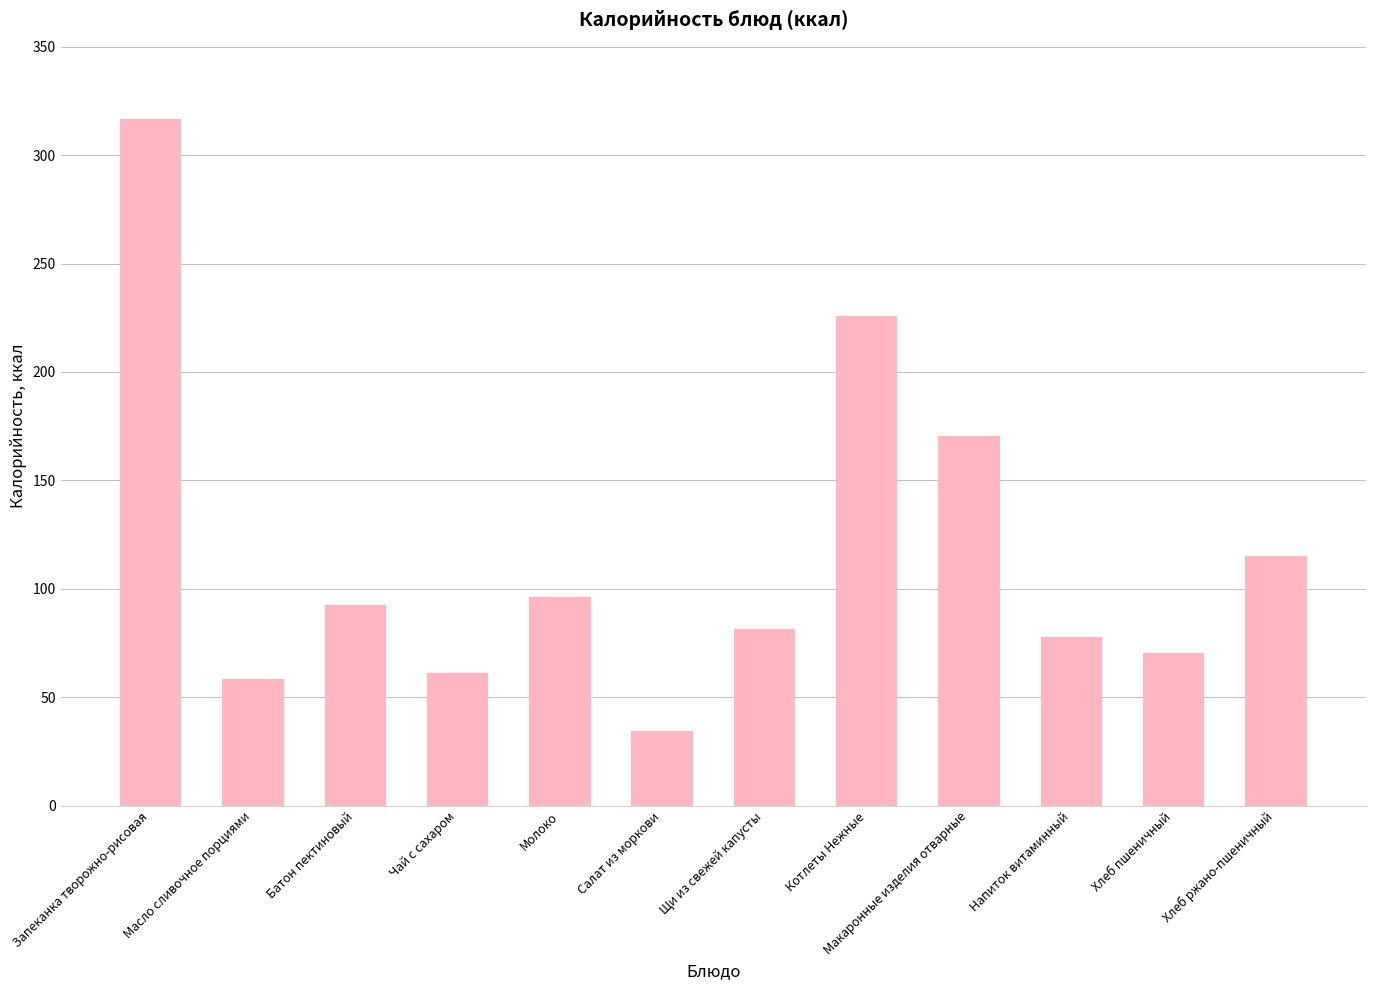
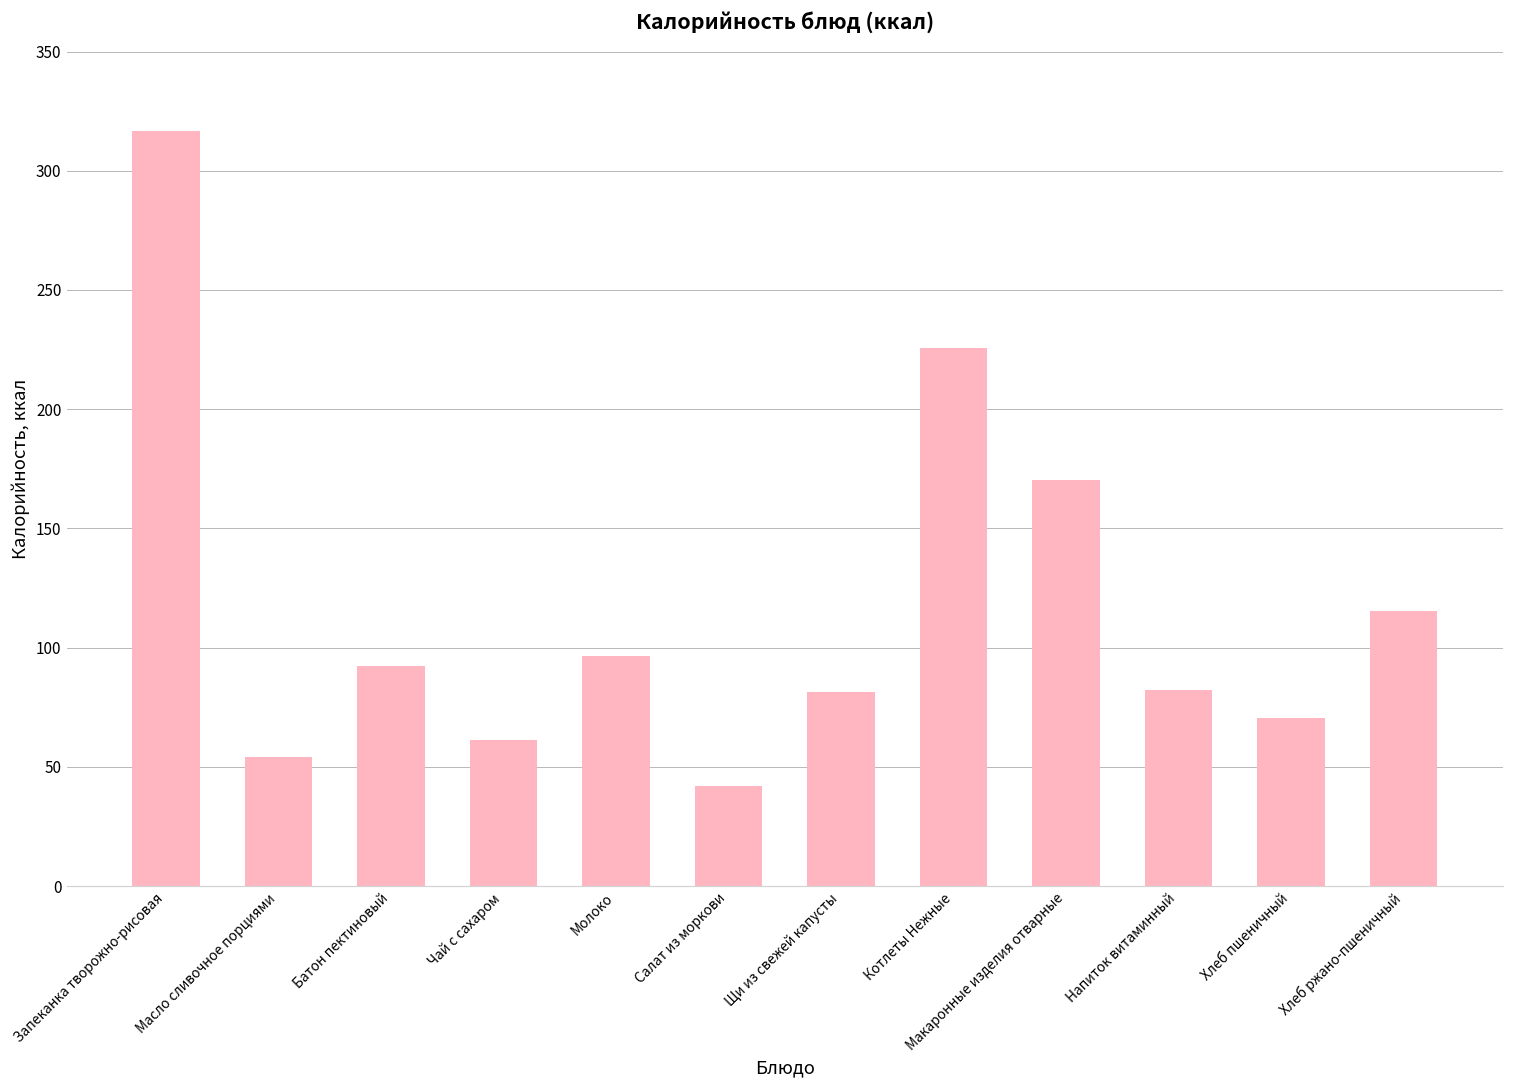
Масло сливочное порциями: 58 -> 54
Салат из моркови: 34 -> 42
Напиток витаминный: 78 -> 82
